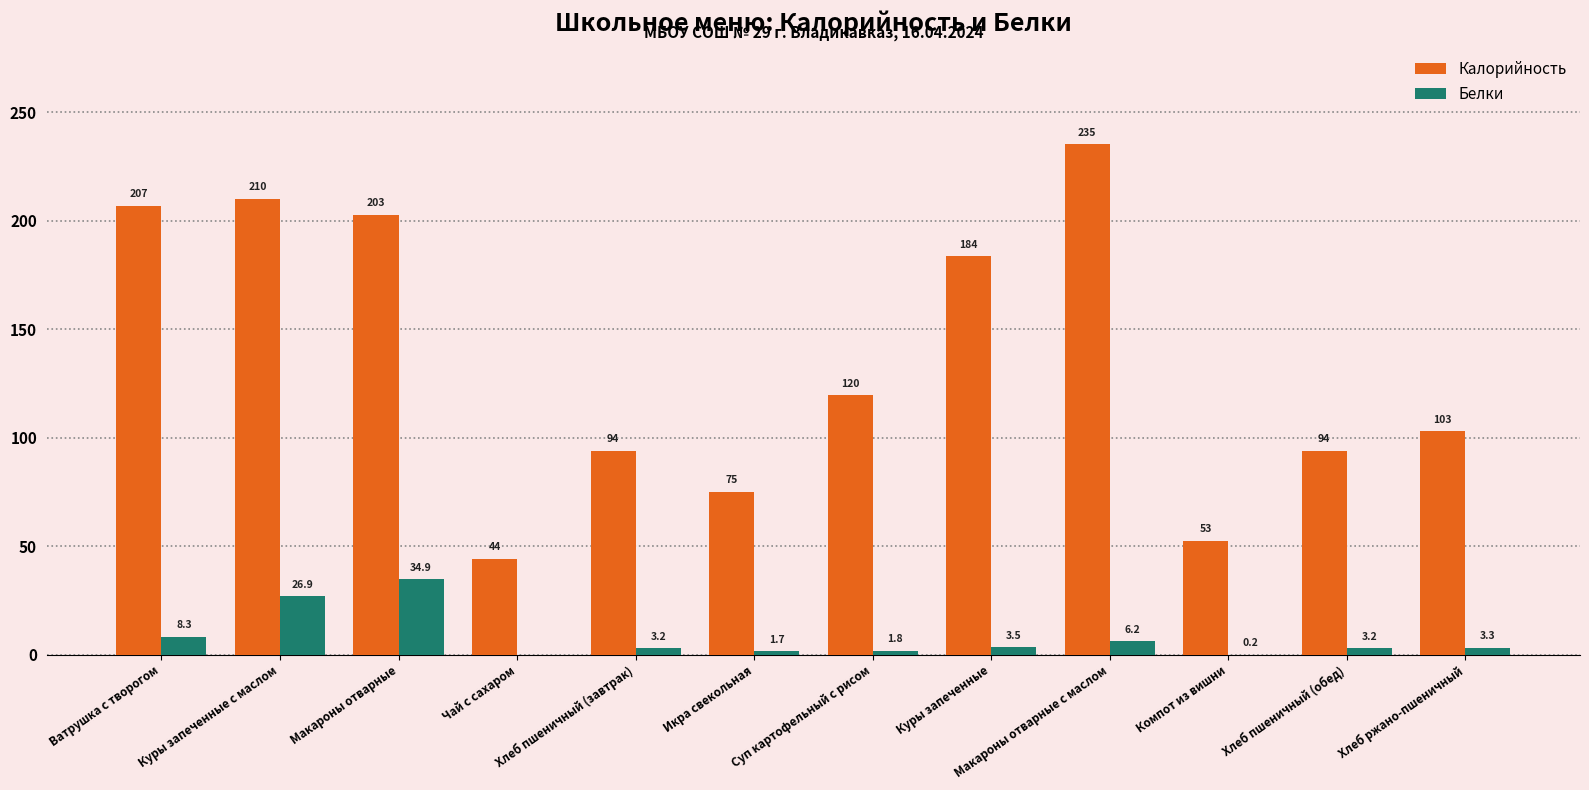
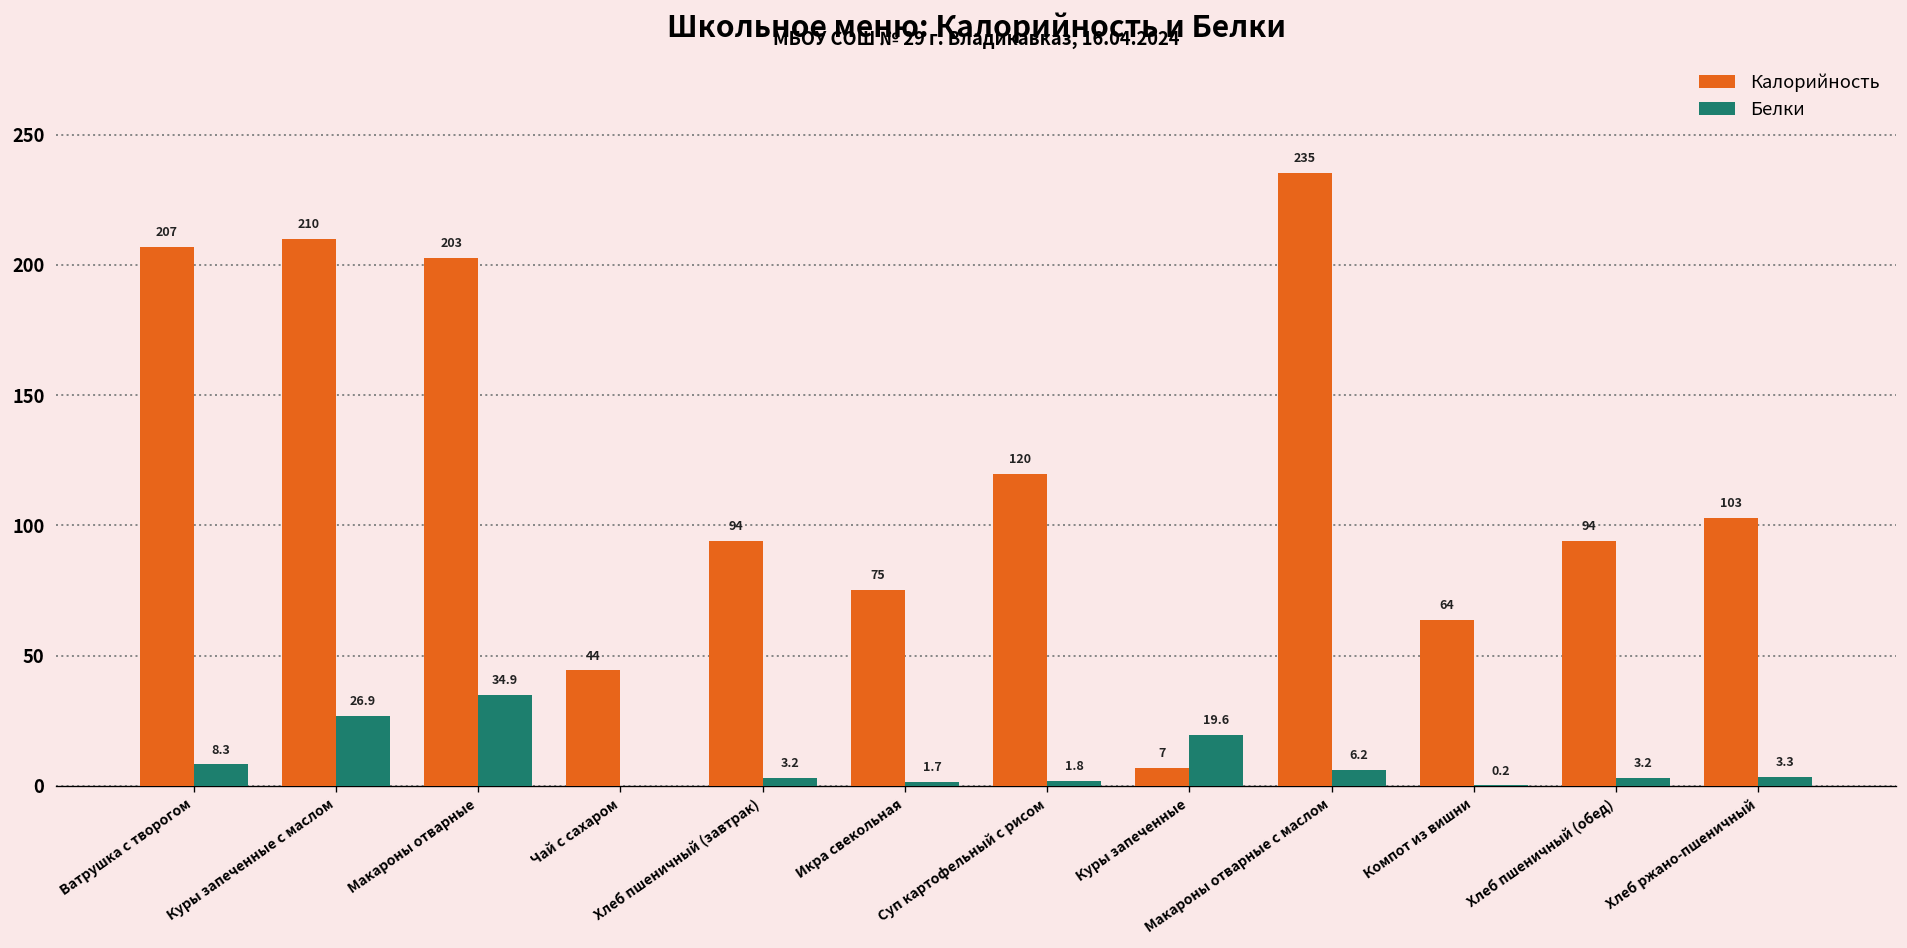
Калорийность, Куры запеченные: 184 -> 7
Белки, Куры запеченные: 3.5 -> 19.6
Калорийность, Компот из вишни: 53 -> 64
